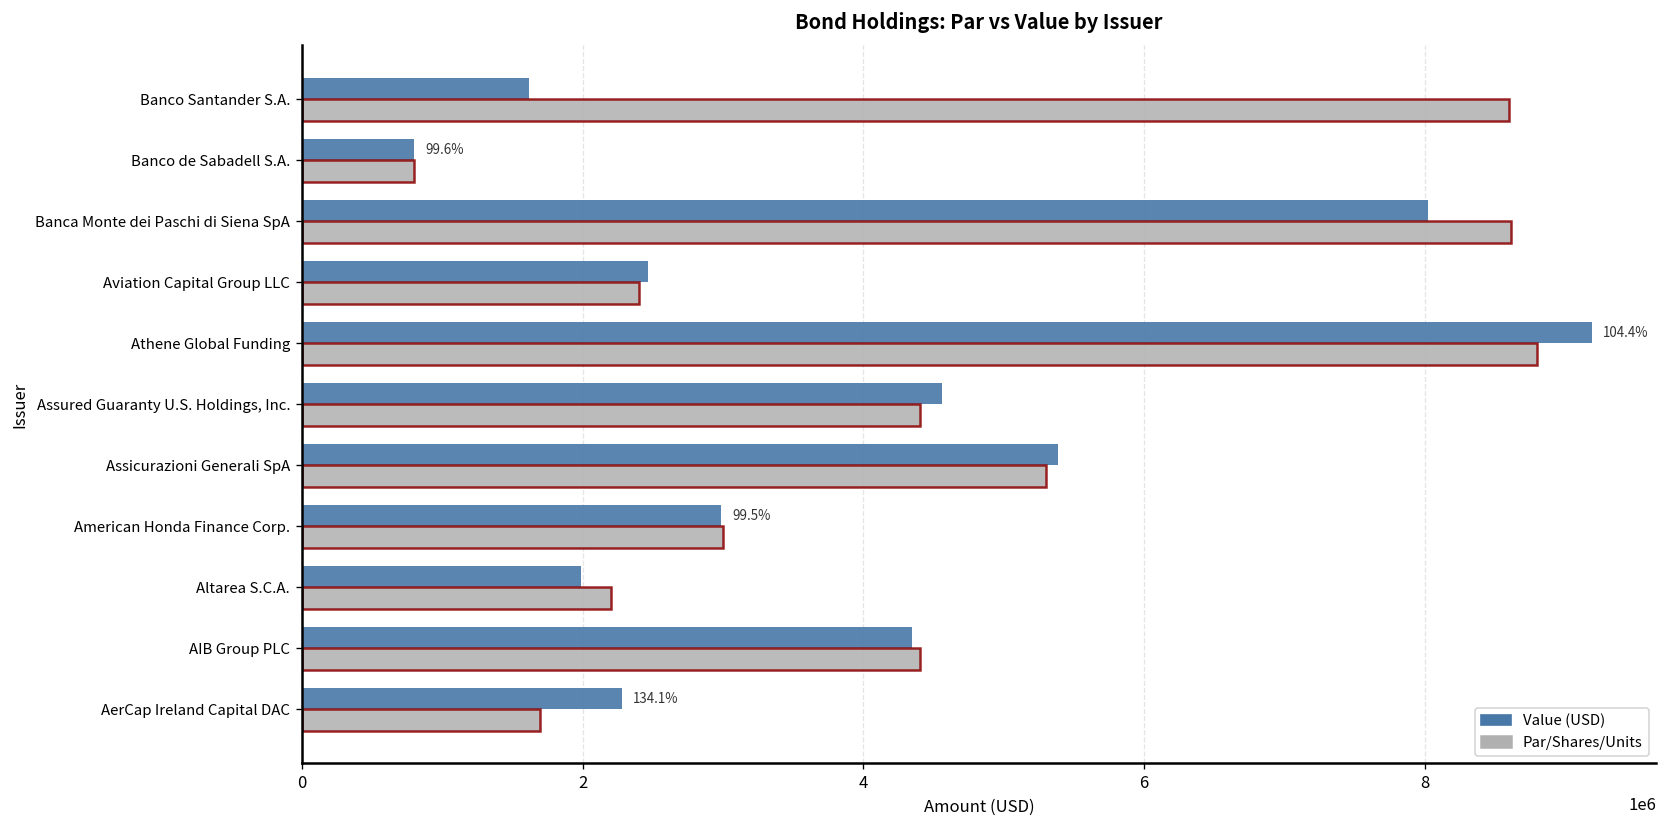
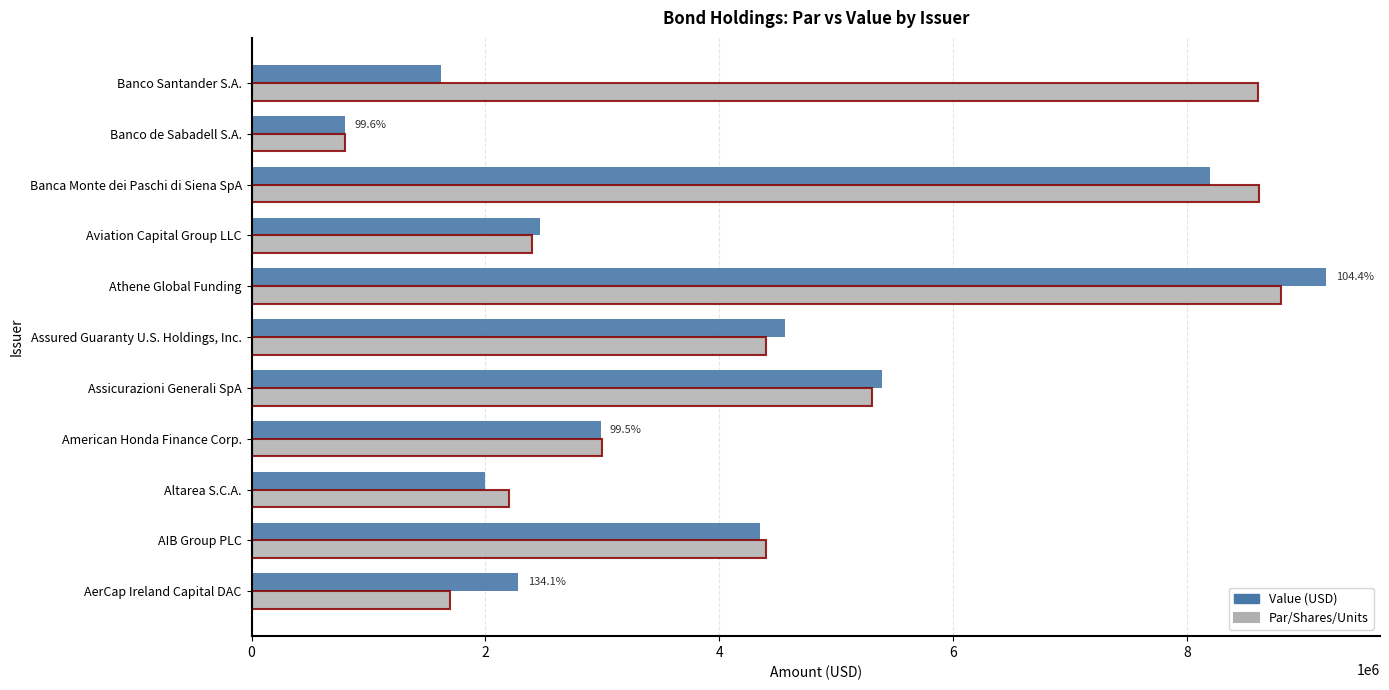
Value (USD), Banca Monte dei Paschi di Siena SpA: 8020000 -> 8190000
